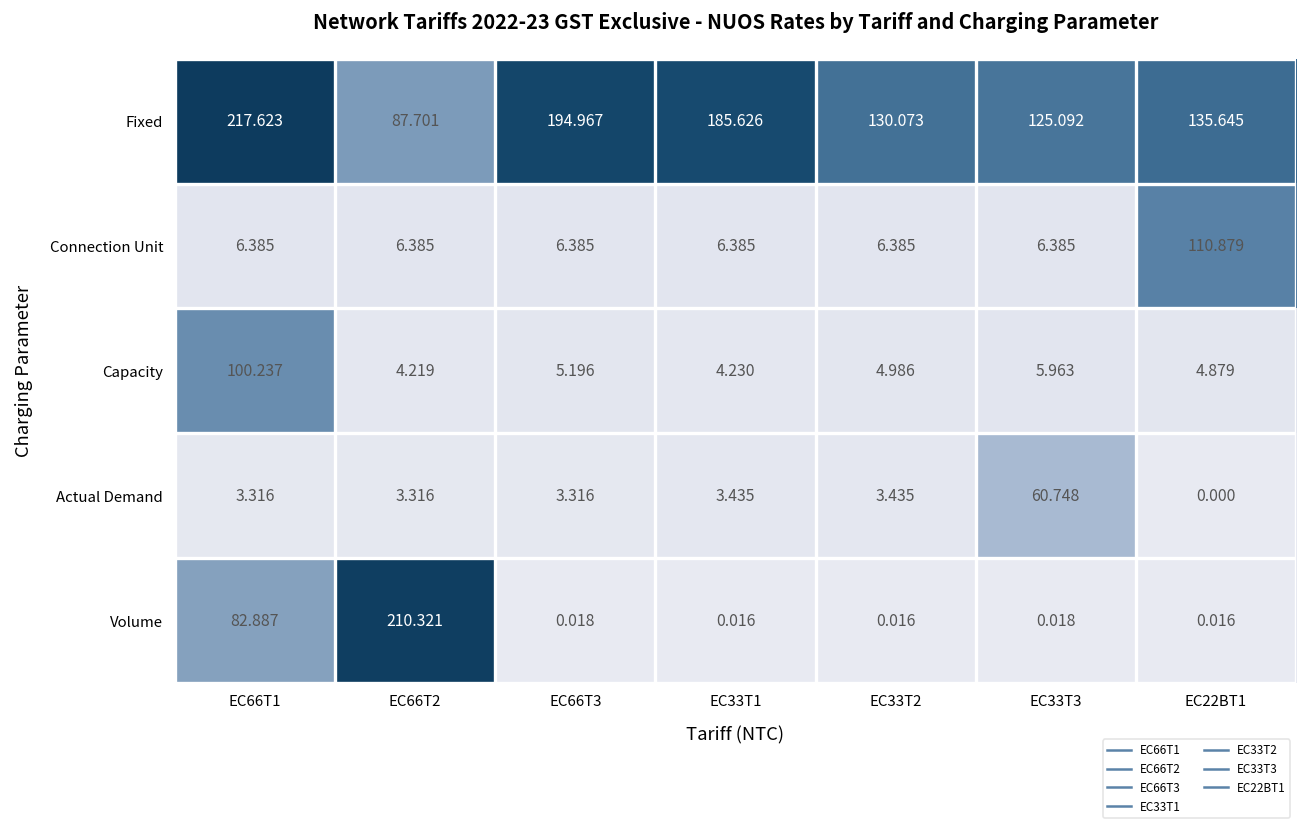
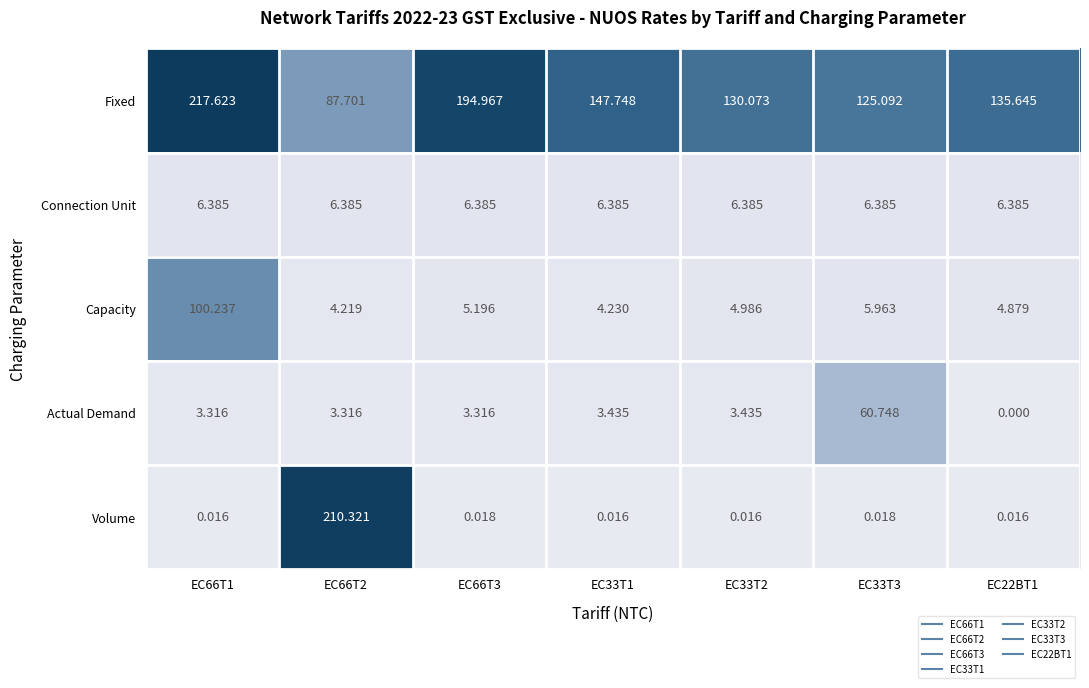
Fixed, EC33T1: 185.626 -> 147.748
Connection Unit, EC22BT1: 110.879 -> 6.385
Volume, EC66T1: 82.887 -> 0.016
